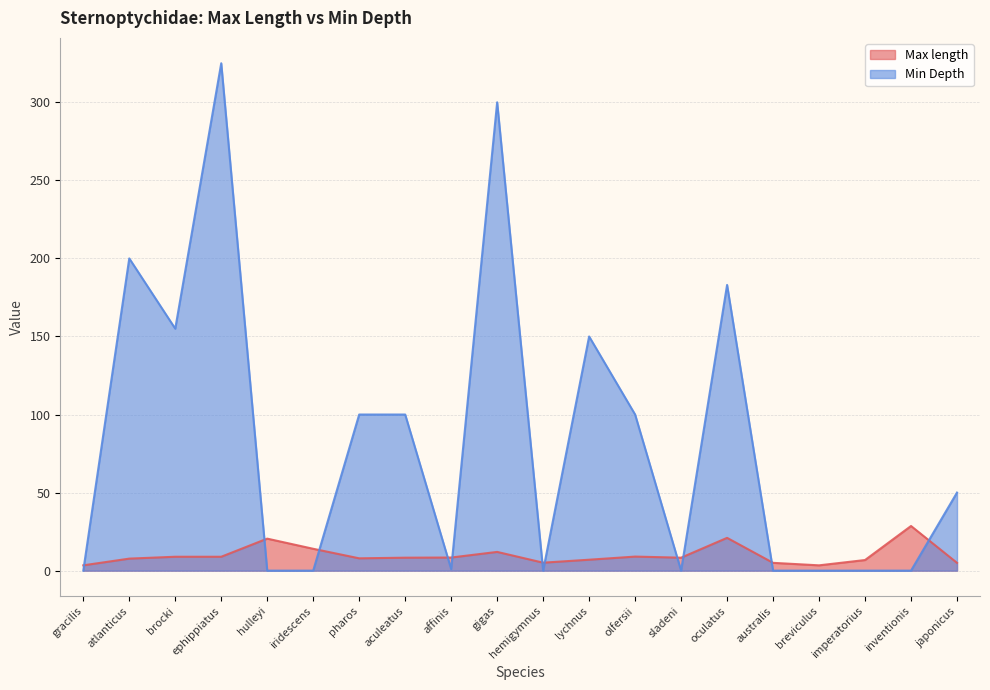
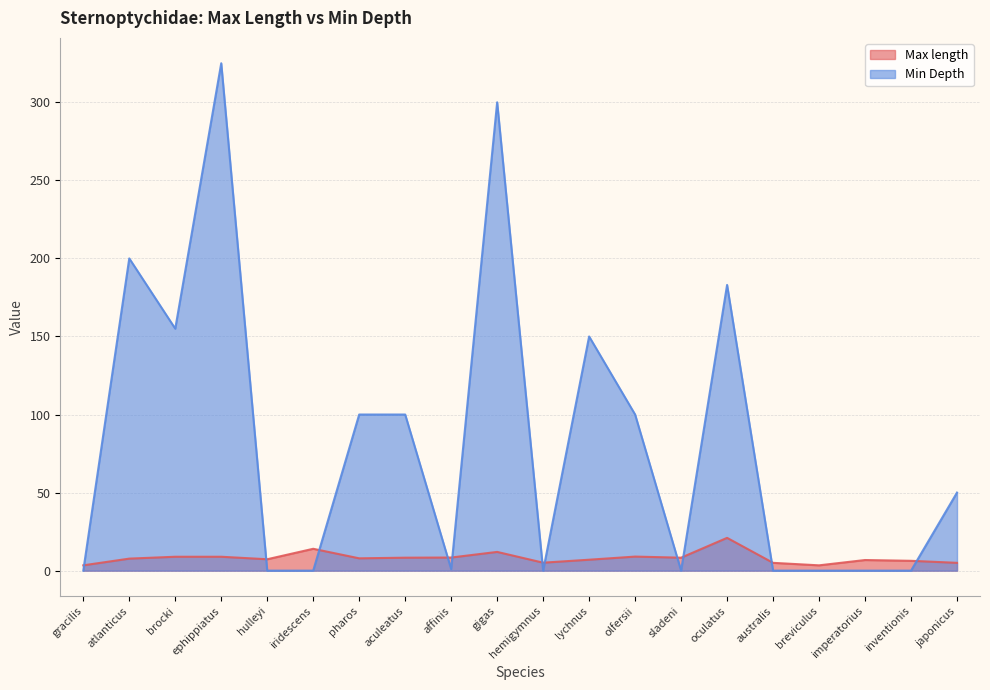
Max length, hulleyi: 21 -> 7
Max length, inventionis: 29 -> 6
